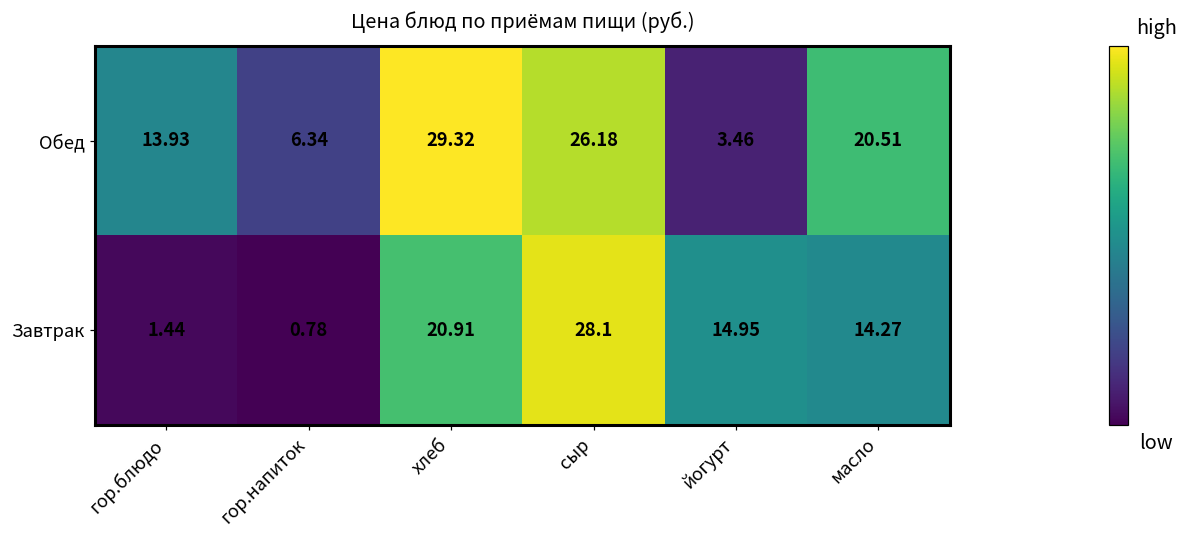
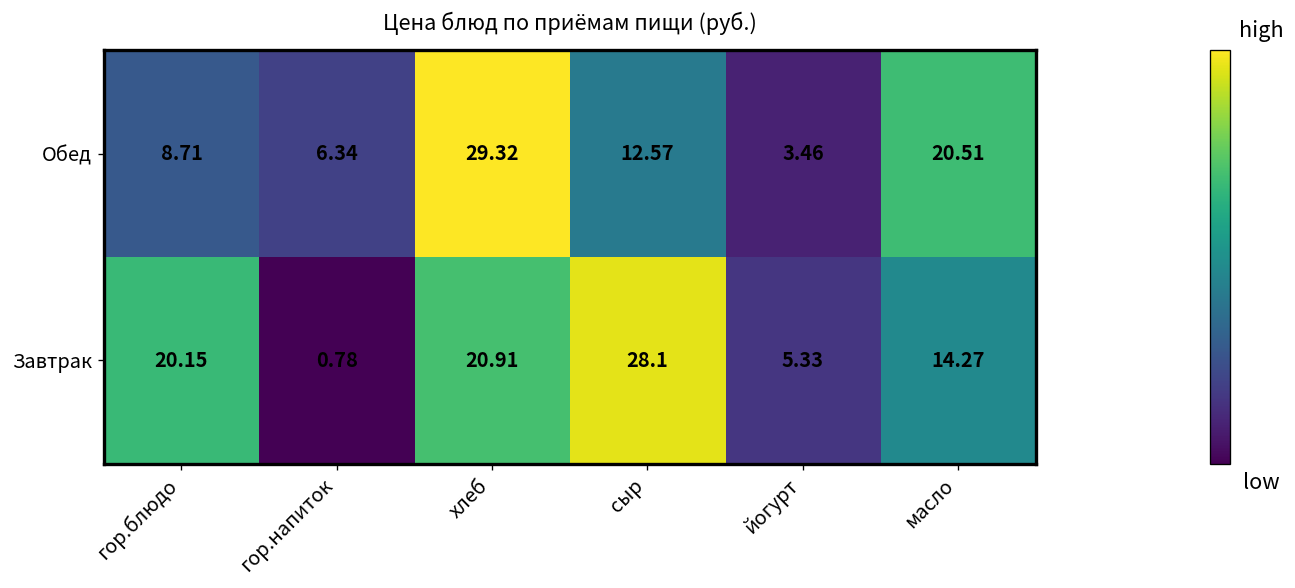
Обед, гор.блюдо: 13.93 -> 8.71
Обед, сыр: 26.18 -> 12.57
Завтрак, гор.блюдо: 1.44 -> 20.15
Завтрак, йогурт: 14.95 -> 5.33
